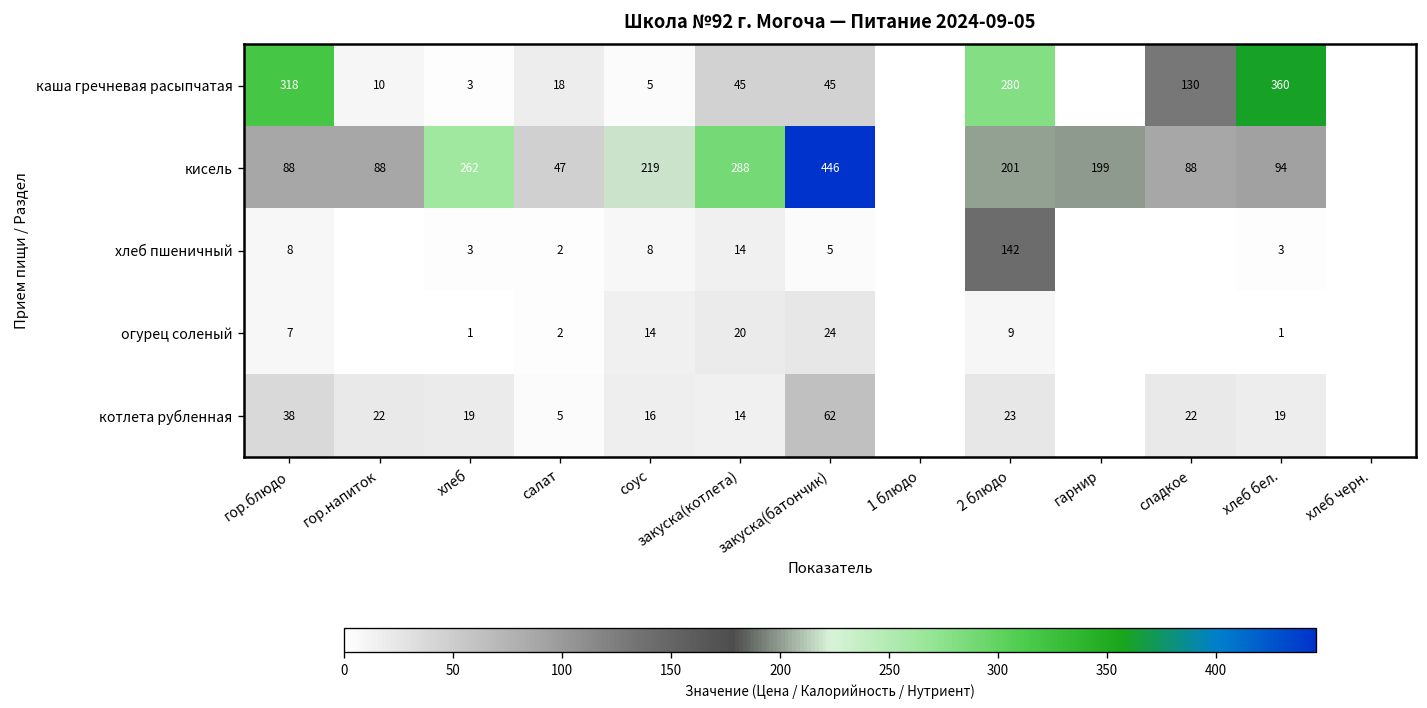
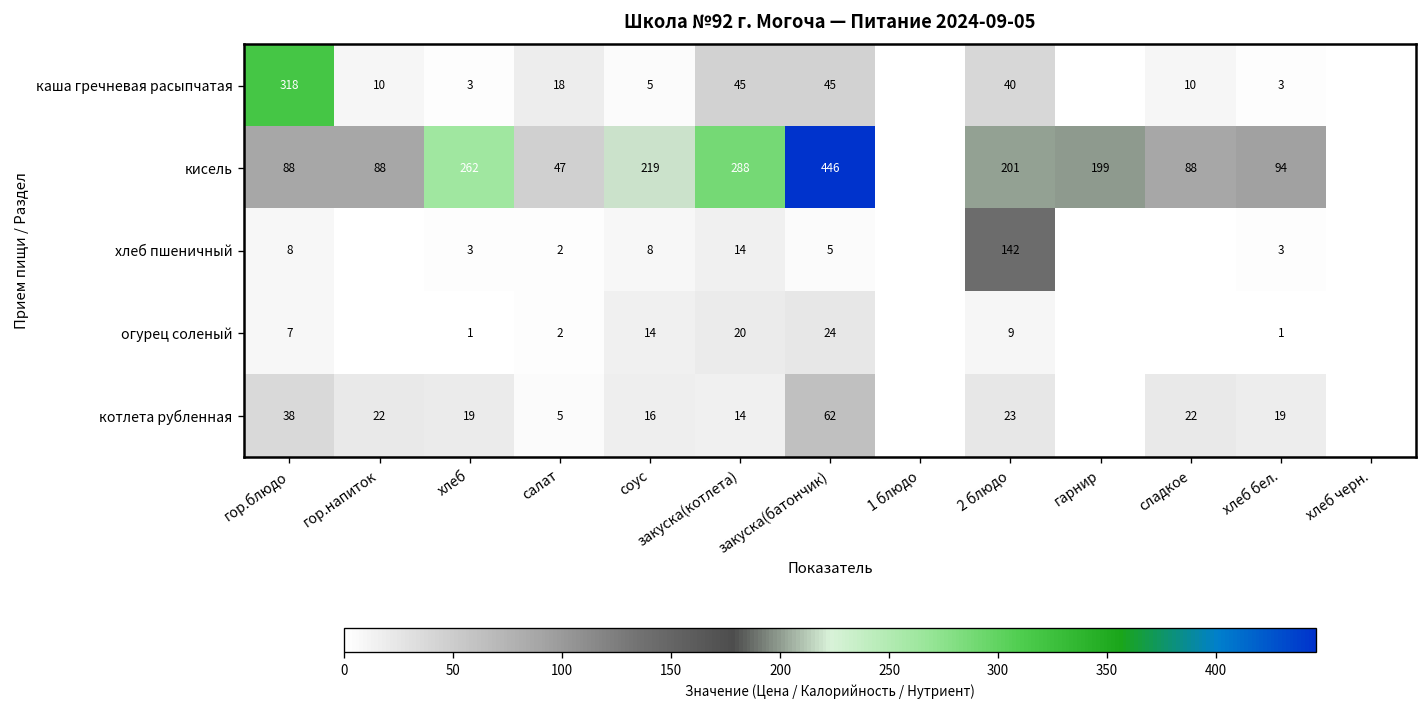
каша гречневая расыпчатая, 2 блюдо: 280 -> 40
каша гречневая расыпчатая, сладкое: 130 -> 10
каша гречневая расыпчатая, хлеб бел.: 360 -> 3
